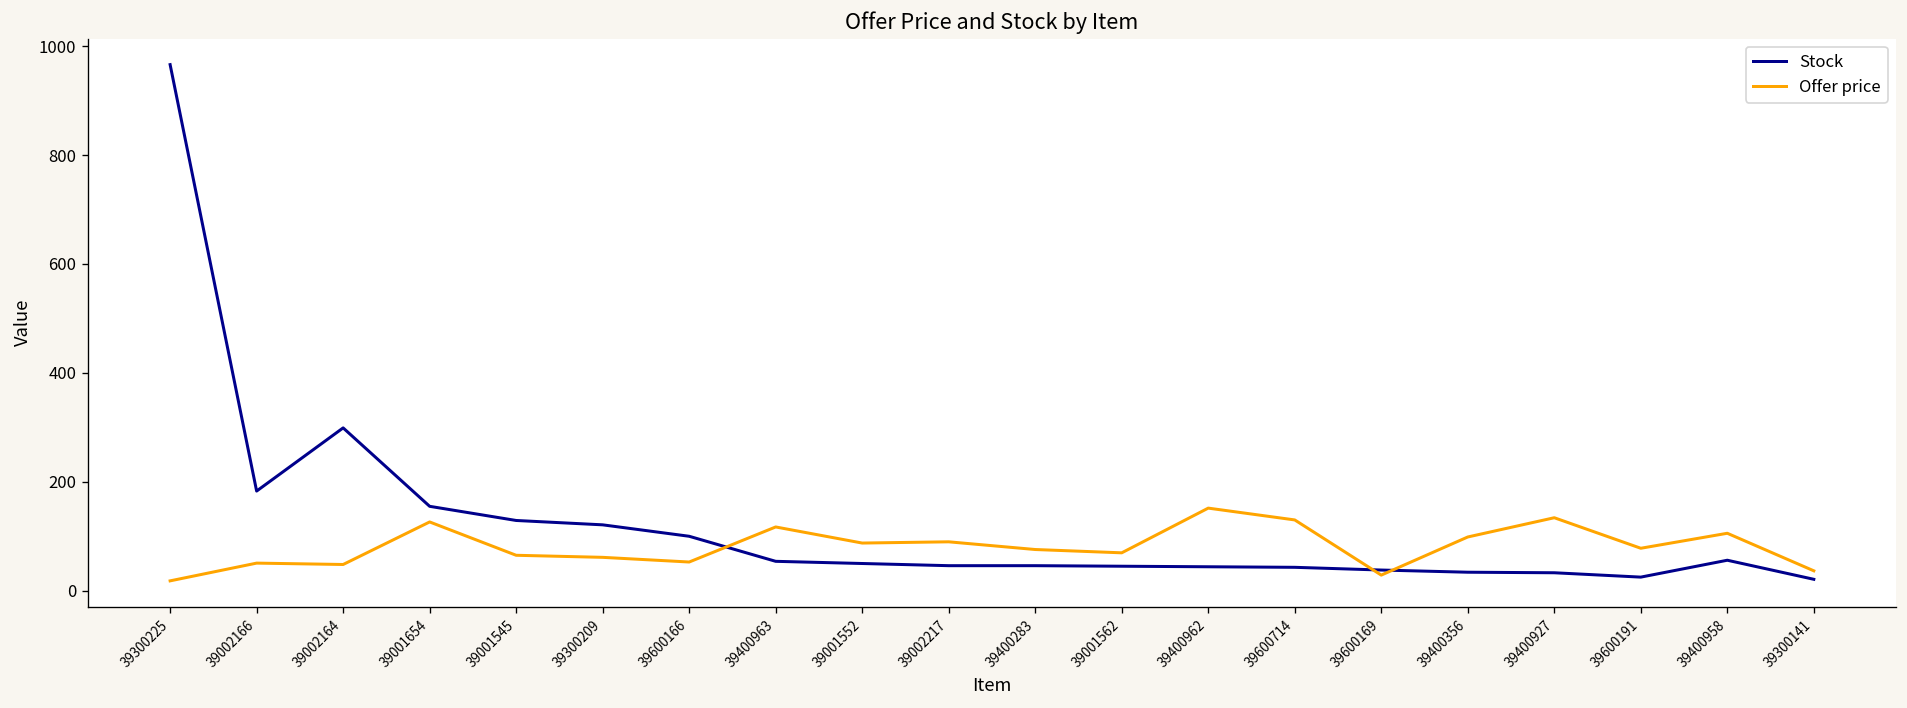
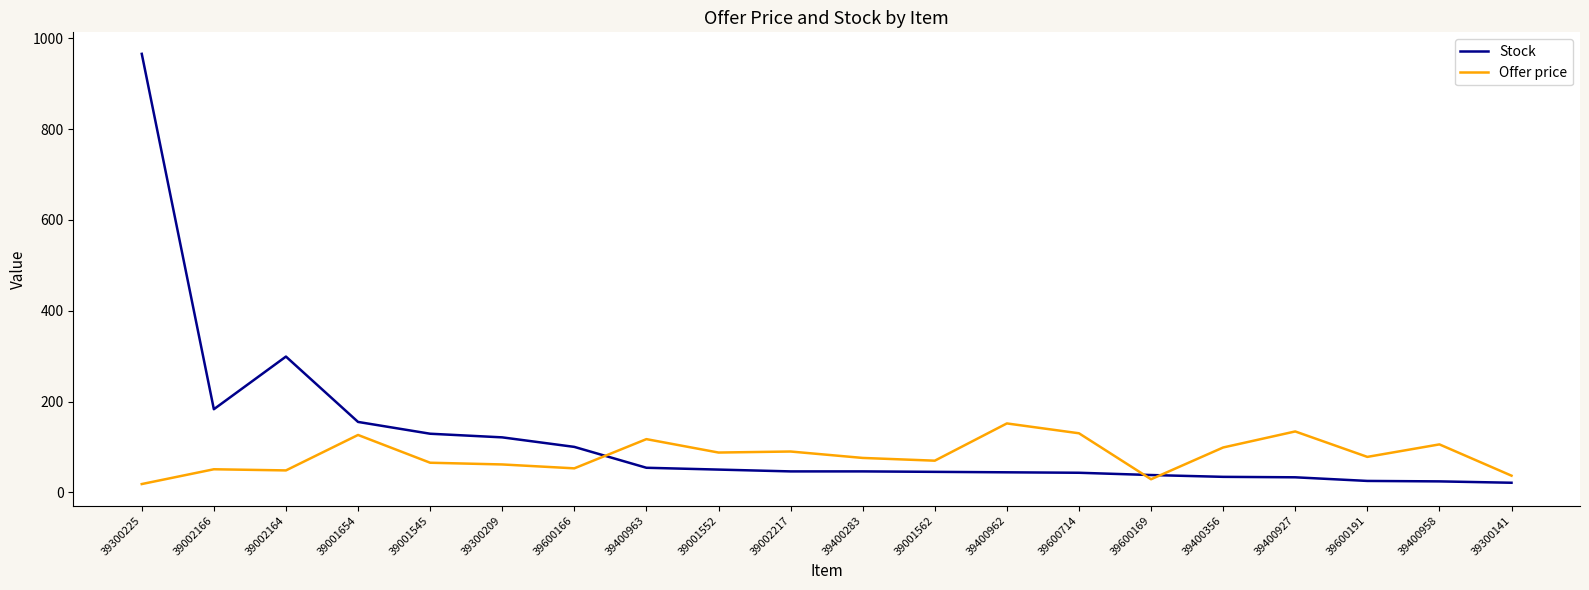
Stock, 39400958: 60 -> 20
